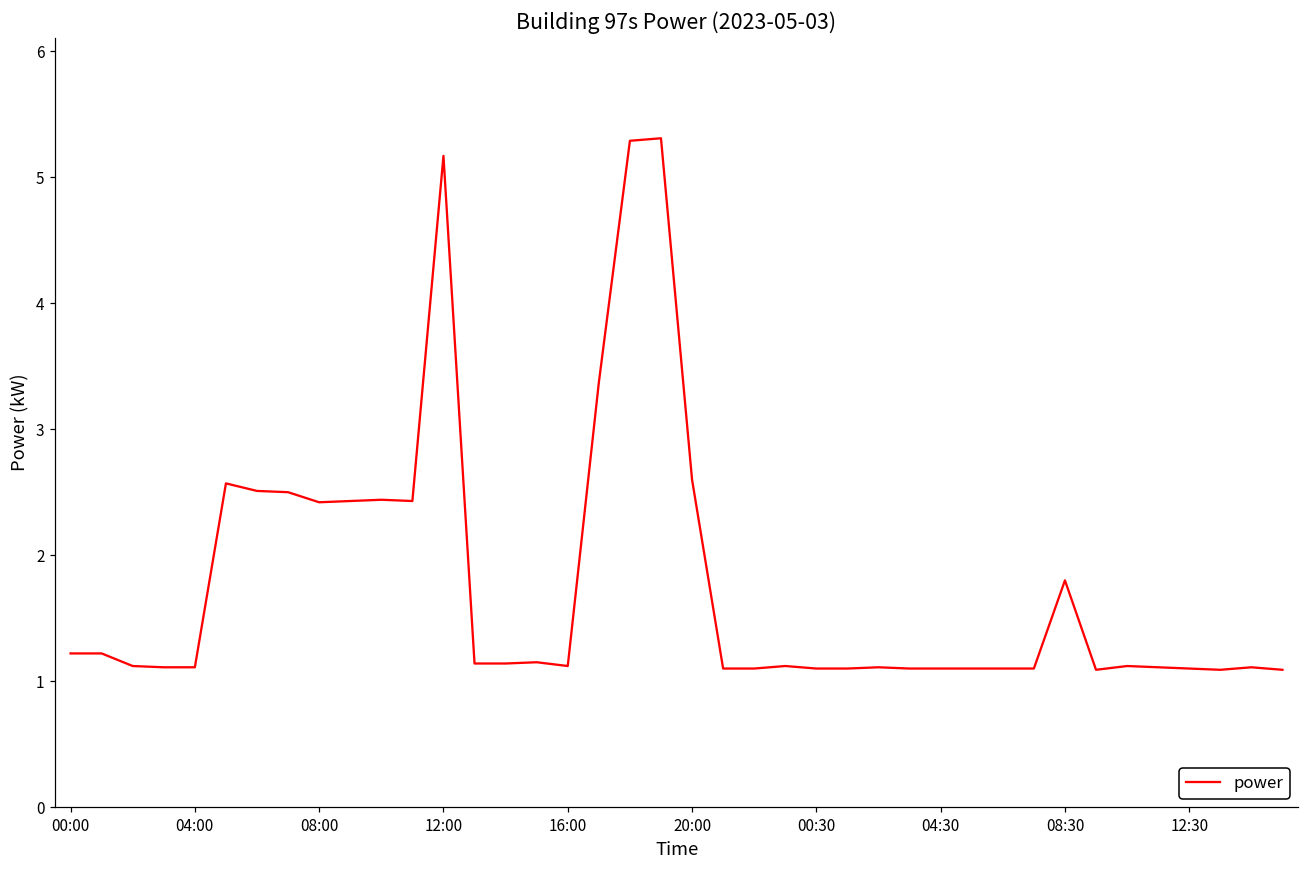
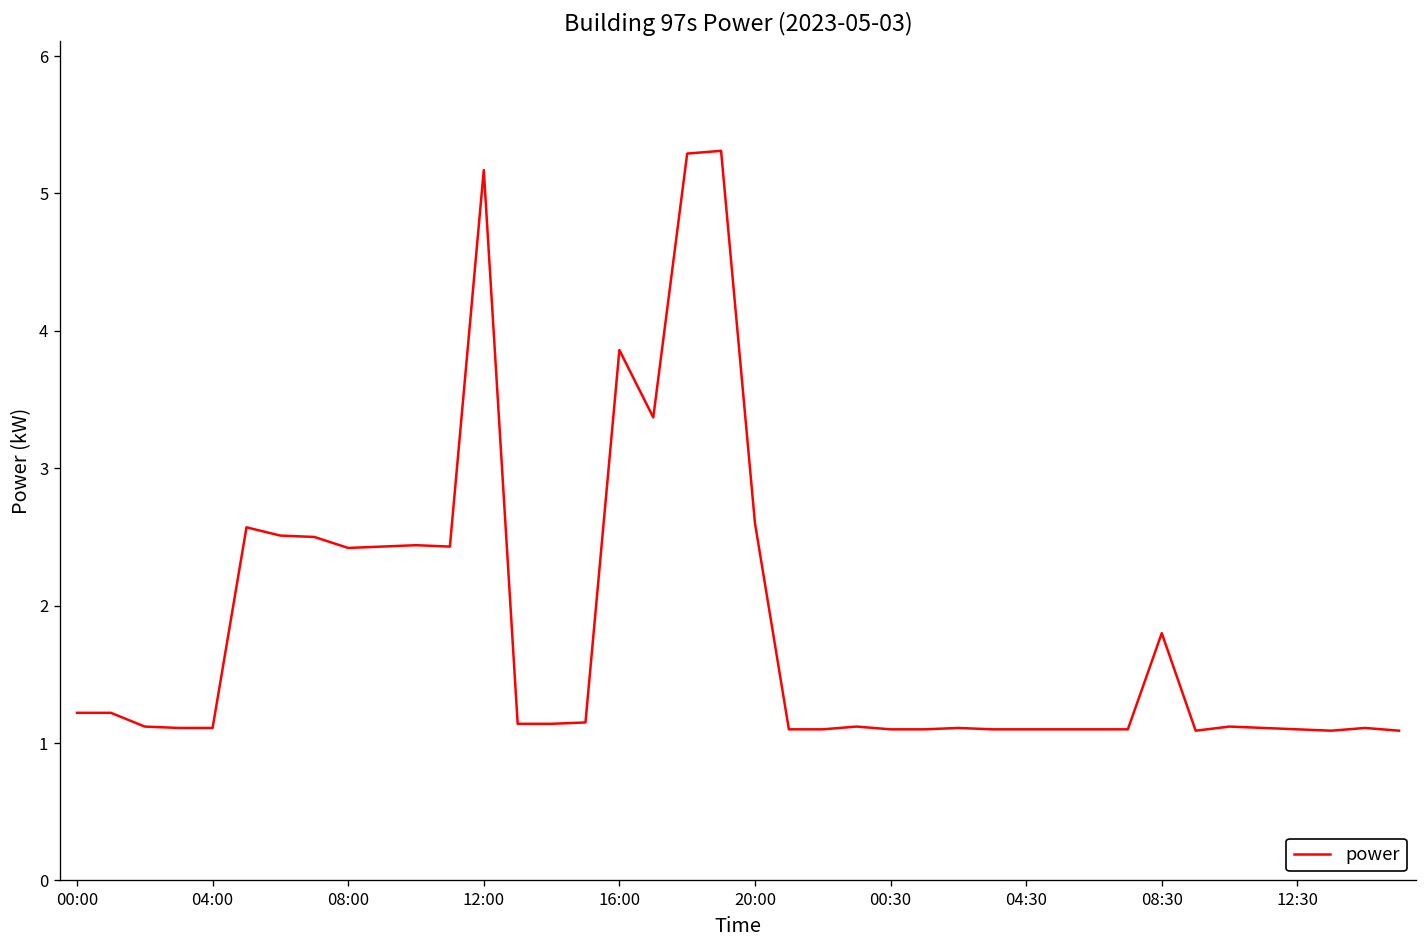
16:00: 1.12 -> 3.86
